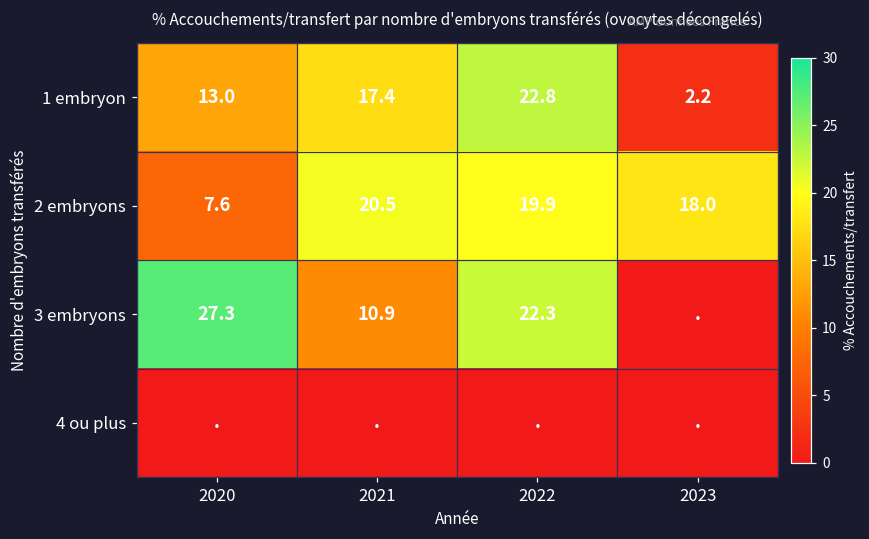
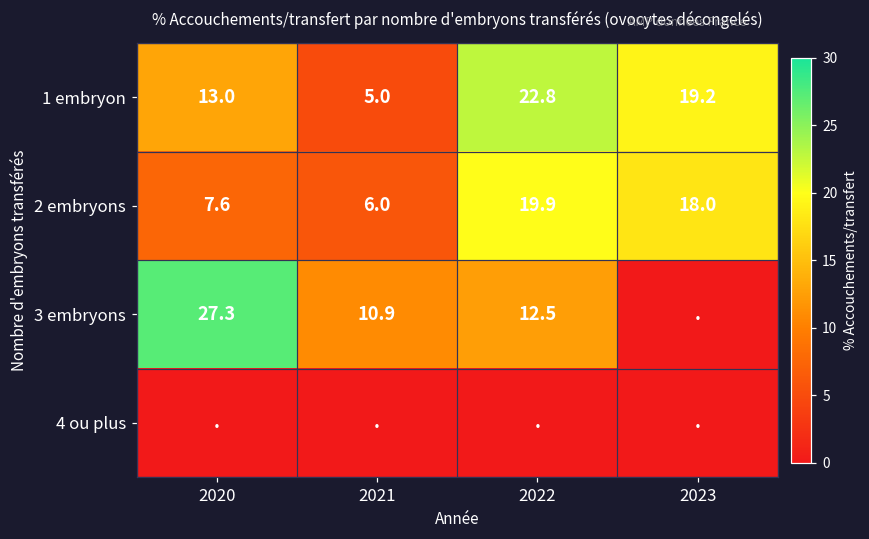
1 embryon, 2021: 17.4 -> 5.0
1 embryon, 2023: 2.2 -> 19.2
2 embryons, 2021: 20.5 -> 6.0
3 embryons, 2022: 22.3 -> 12.5
